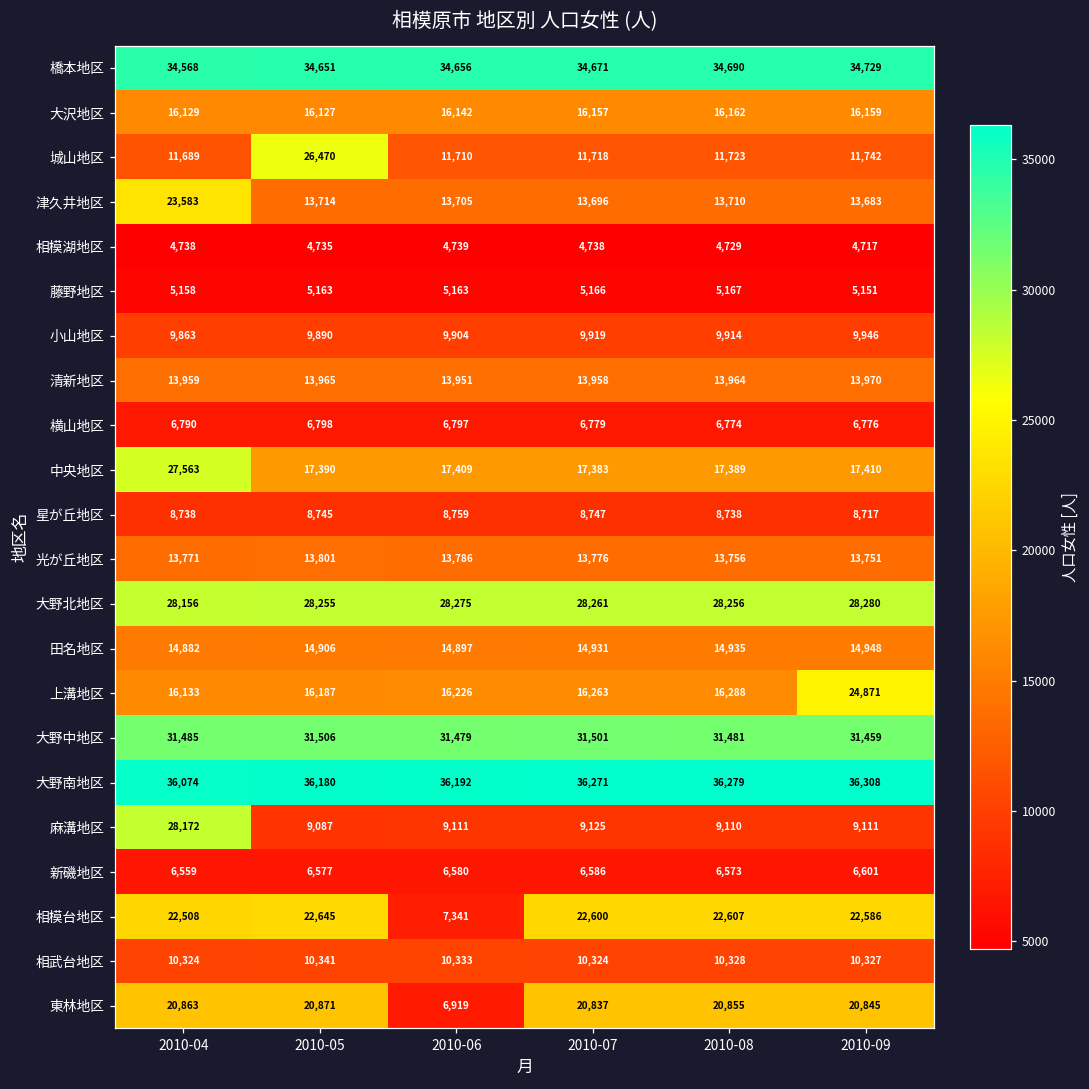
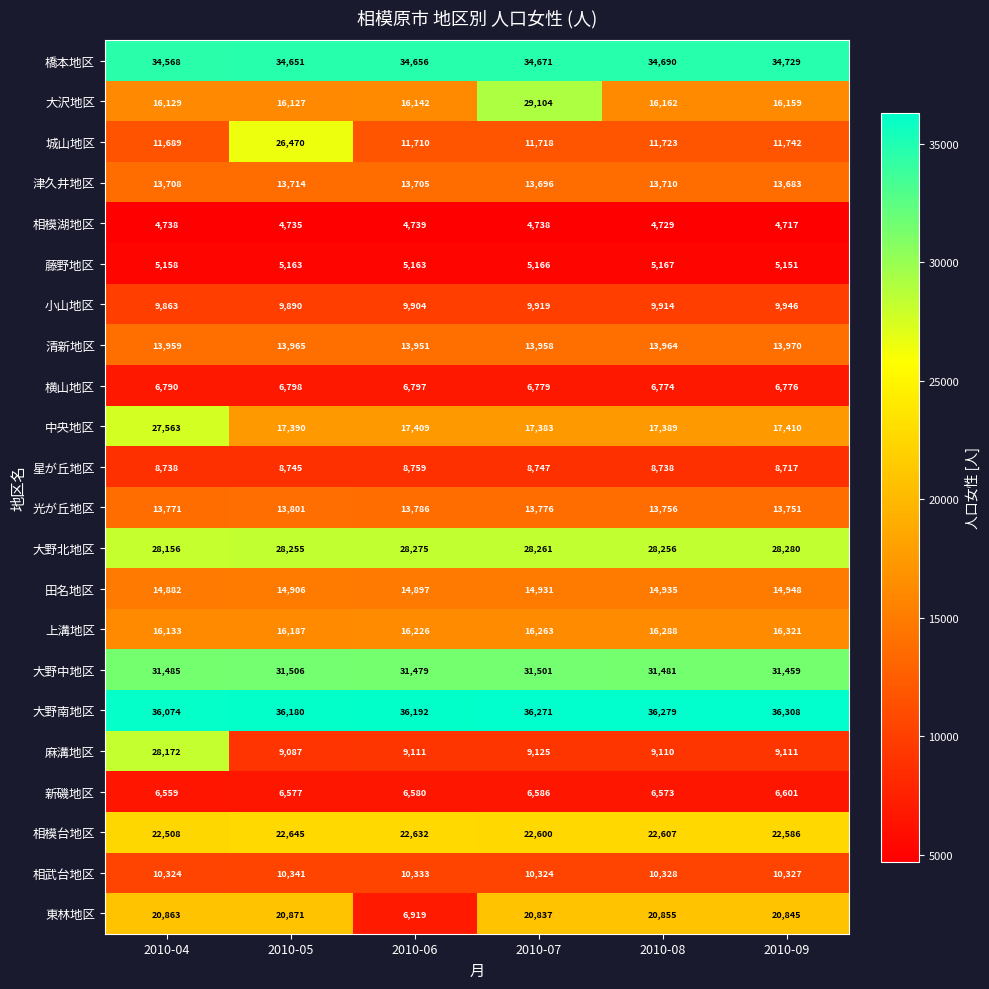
大沢地区, 2010-07: 16,157 -> 29,104
津久井地区, 2010-04: 23,583 -> 13,708
上溝地区, 2010-09: 24,871 -> 16,321
相模台地区, 2010-06: 7,341 -> 22,632
